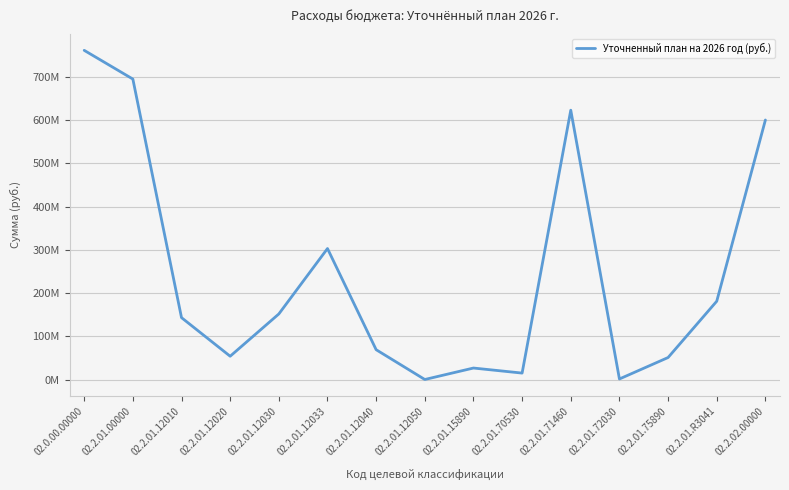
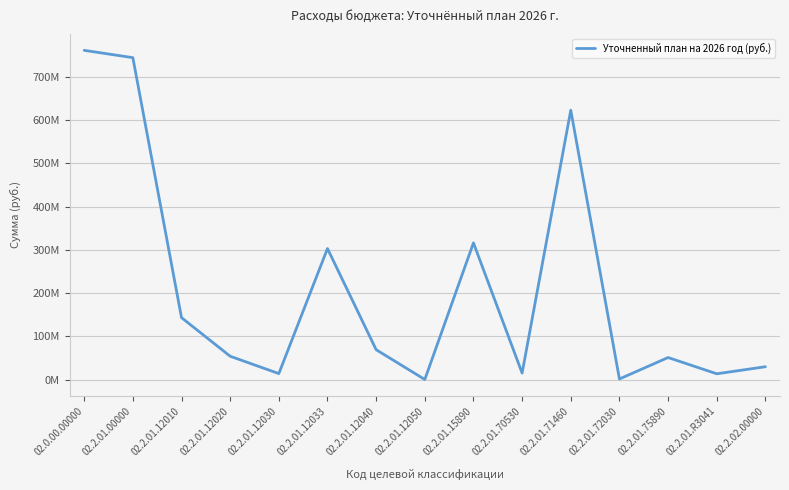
02.2.01.00000: 690000000 -> 740000000
02.2.01.12030: 150000000 -> 10000000
02.2.01.15890: 30000000 -> 320000000
02.2.01.R3041: 180000000 -> 10000000
02.2.02.00000: 600000000 -> 30000000
